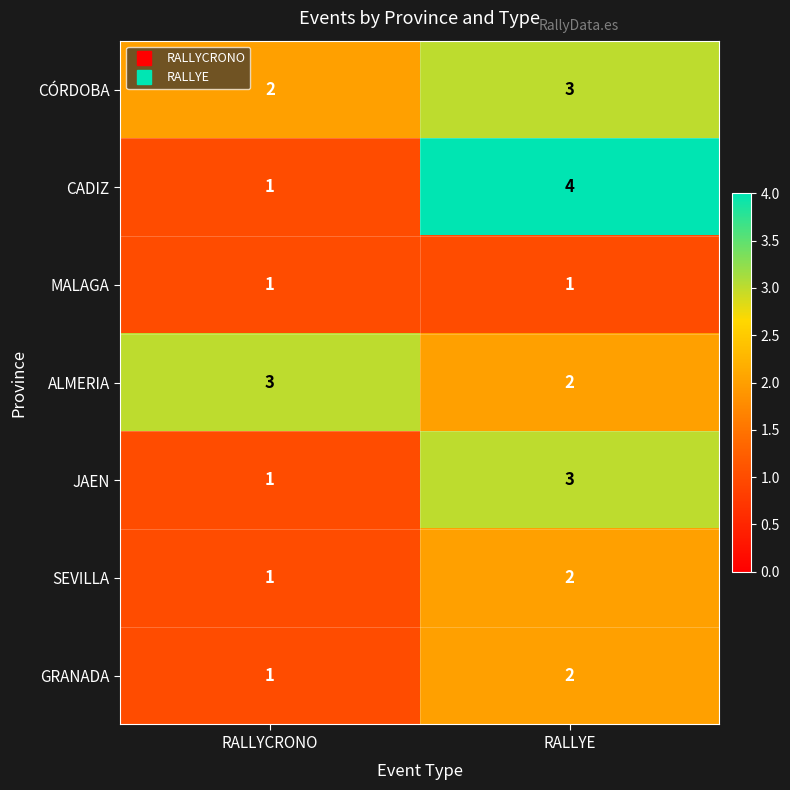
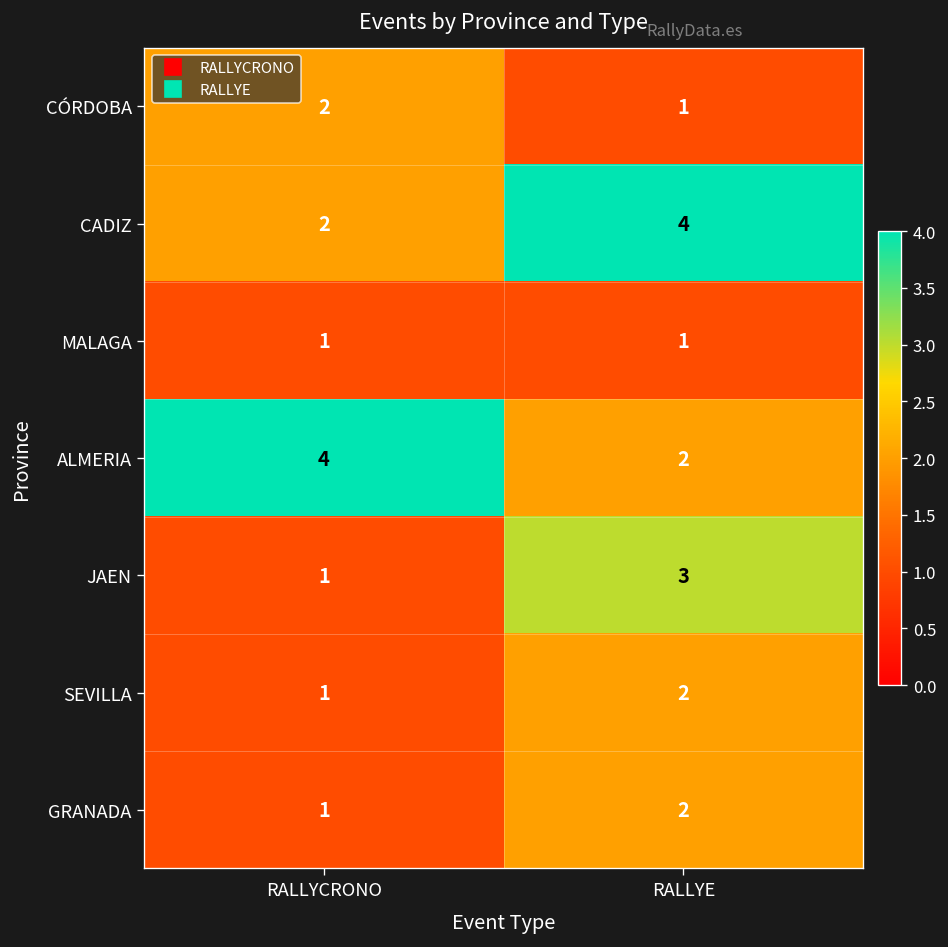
CÓRDOBA, RALLYE: 3 -> 1
CADIZ, RALLYCRONO: 1 -> 2
ALMERIA, RALLYCRONO: 3 -> 4
